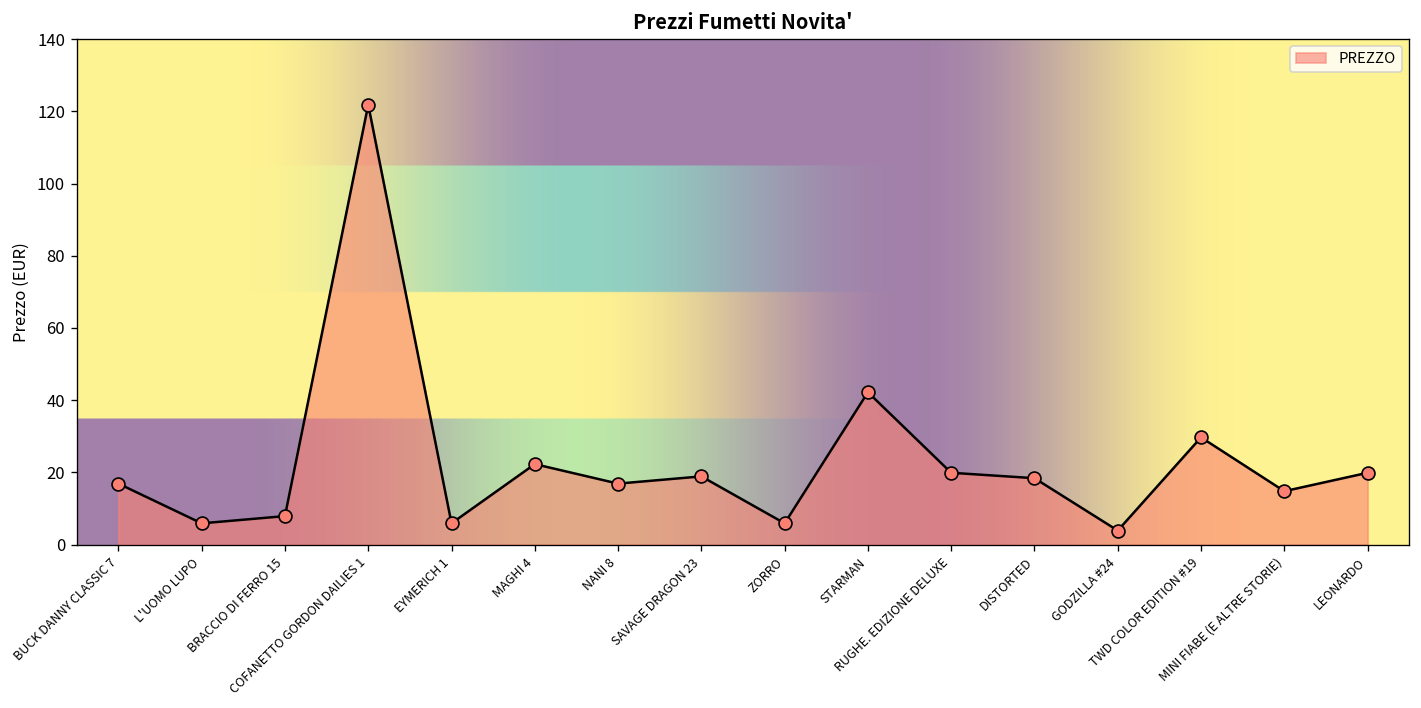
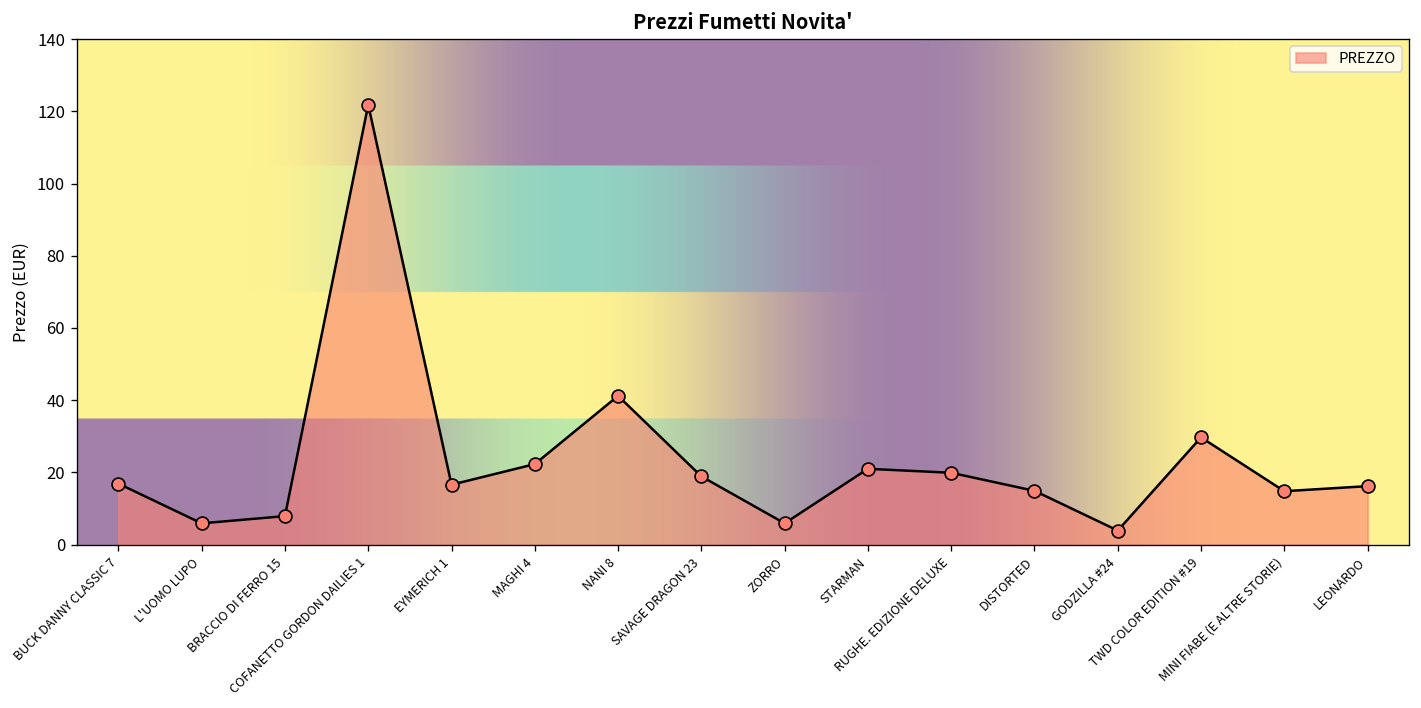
EYMERICH 1: 6 -> 17
NANI 8: 17 -> 41
STARMAN: 42 -> 21
DISTORTED: 18 -> 15
LEONARDO: 20 -> 16
